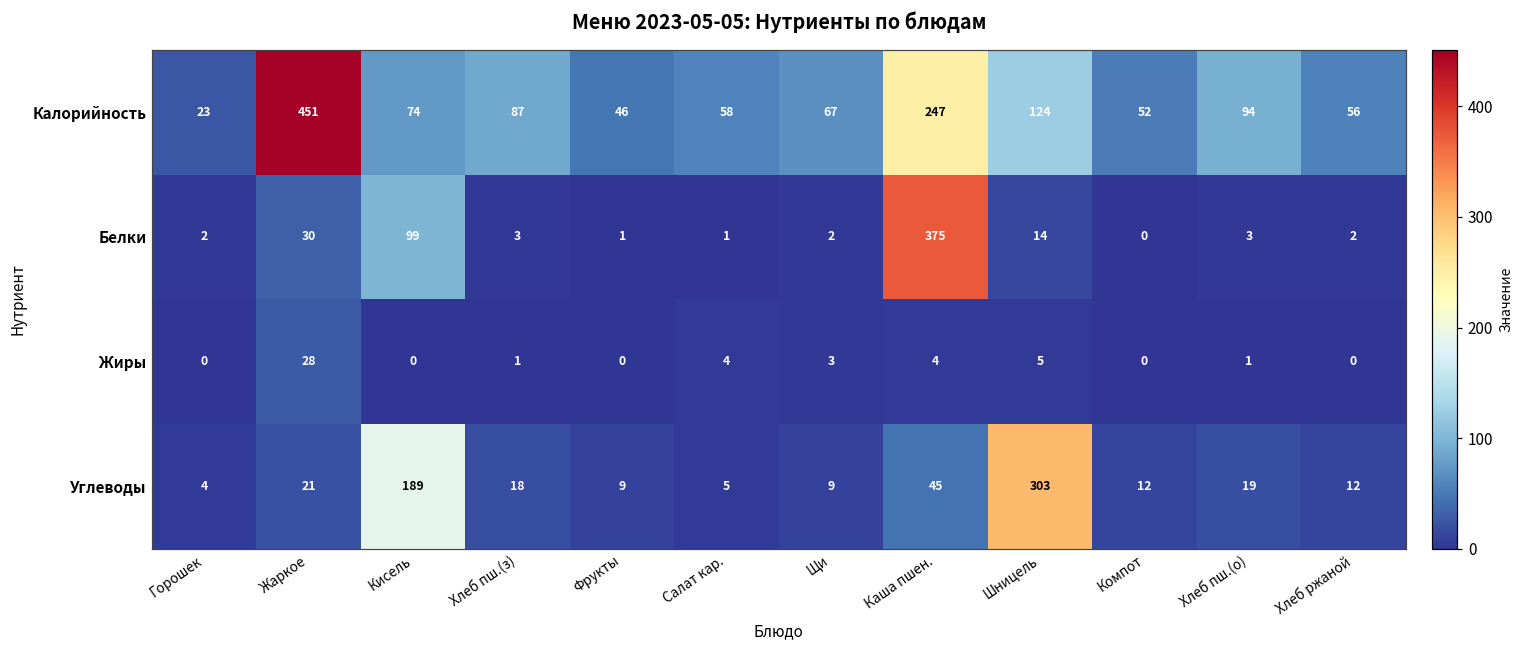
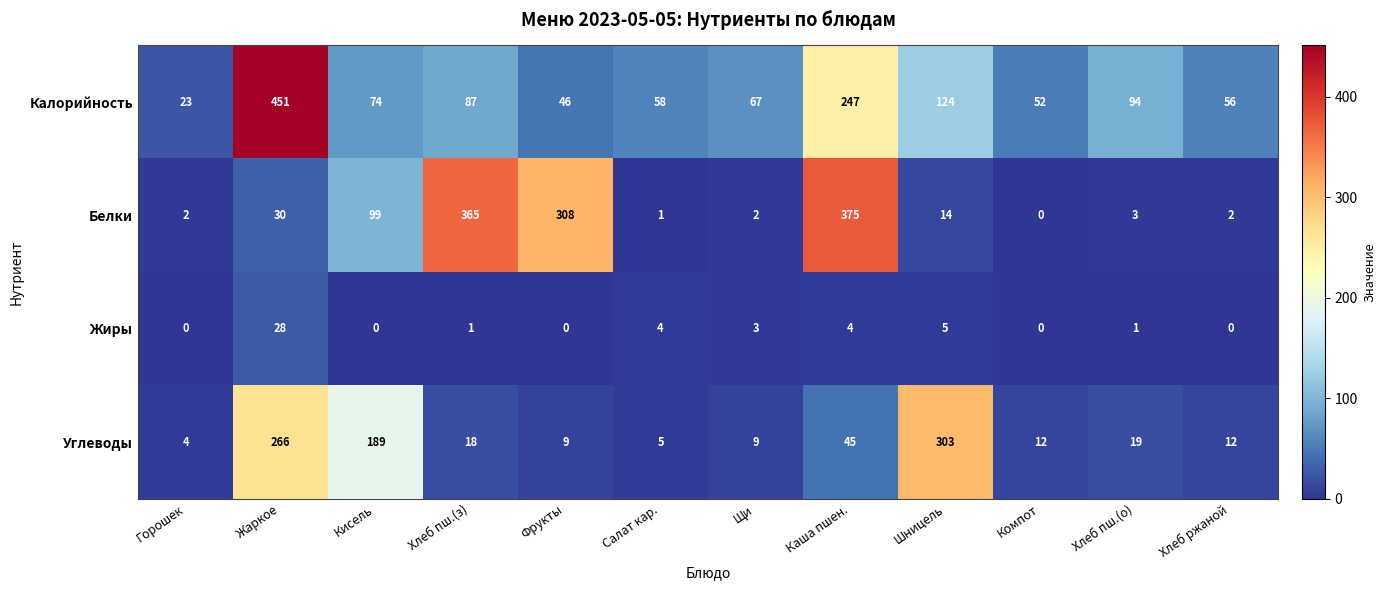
Белки, Хлеб пш.(з): 3 -> 365
Белки, Фрукты: 1 -> 308
Углеводы, Жаркое: 21 -> 266
